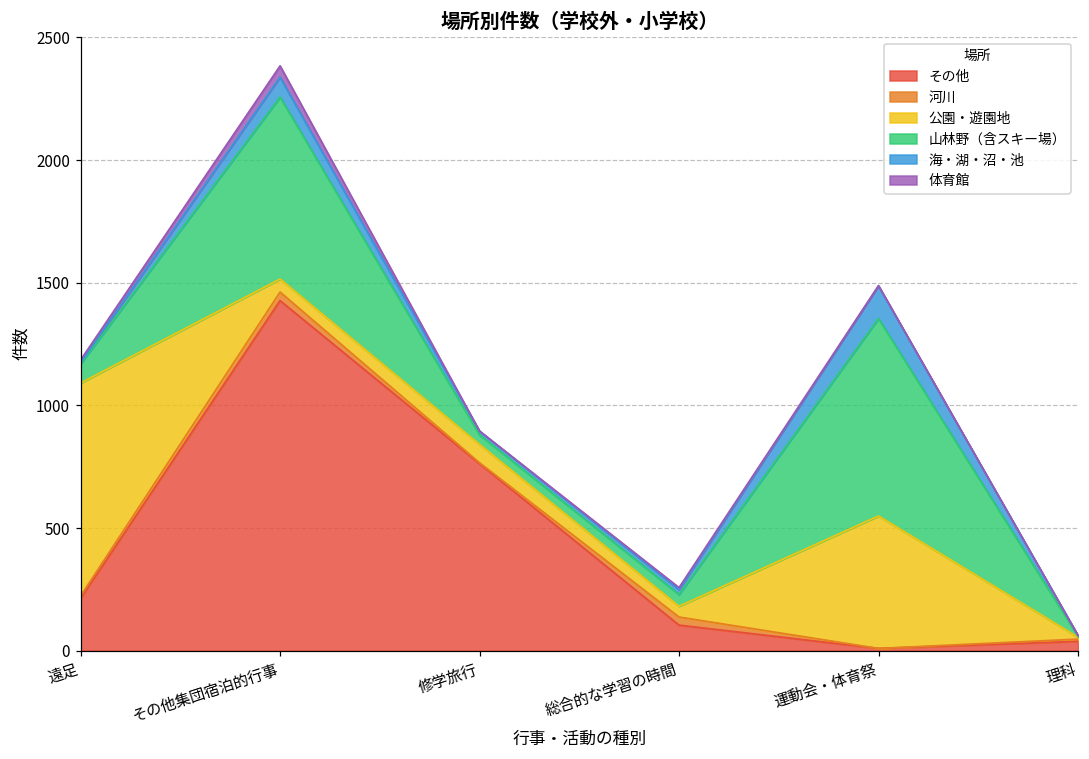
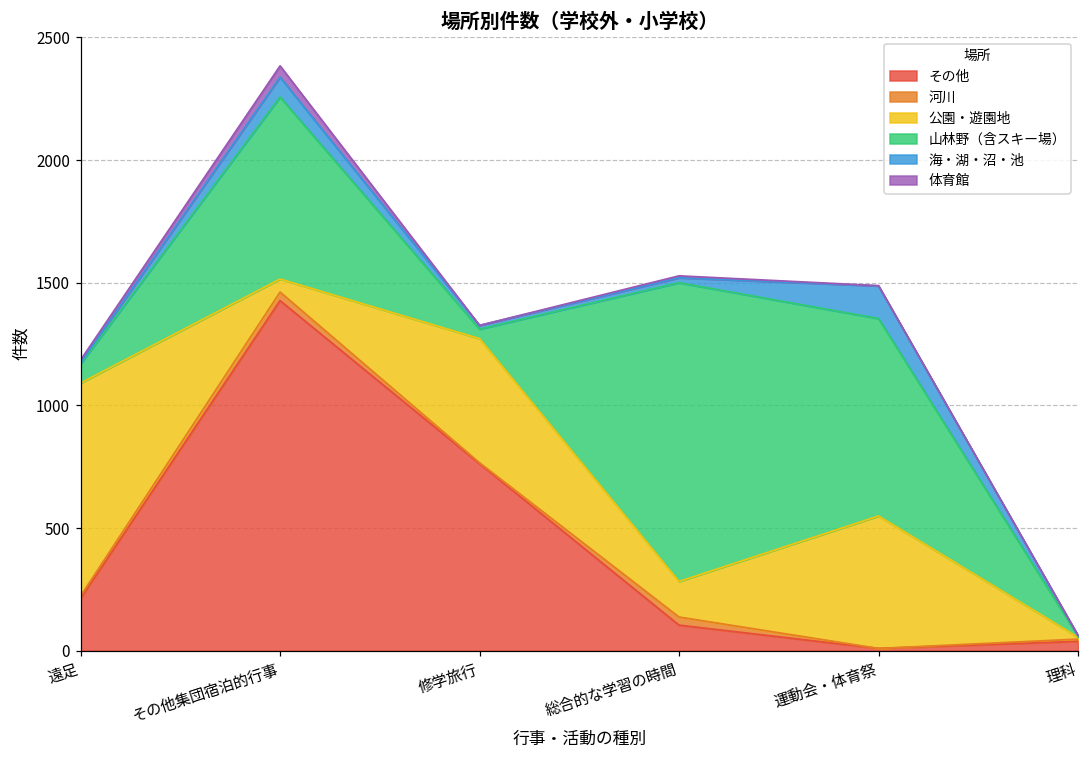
公園・遊園地, 修学旅行: 80 -> 510
公園・遊園地, 総合的な学習の時間: 40 -> 150
山林野（含スキー場）, 総合的な学習の時間: 50 -> 1220
